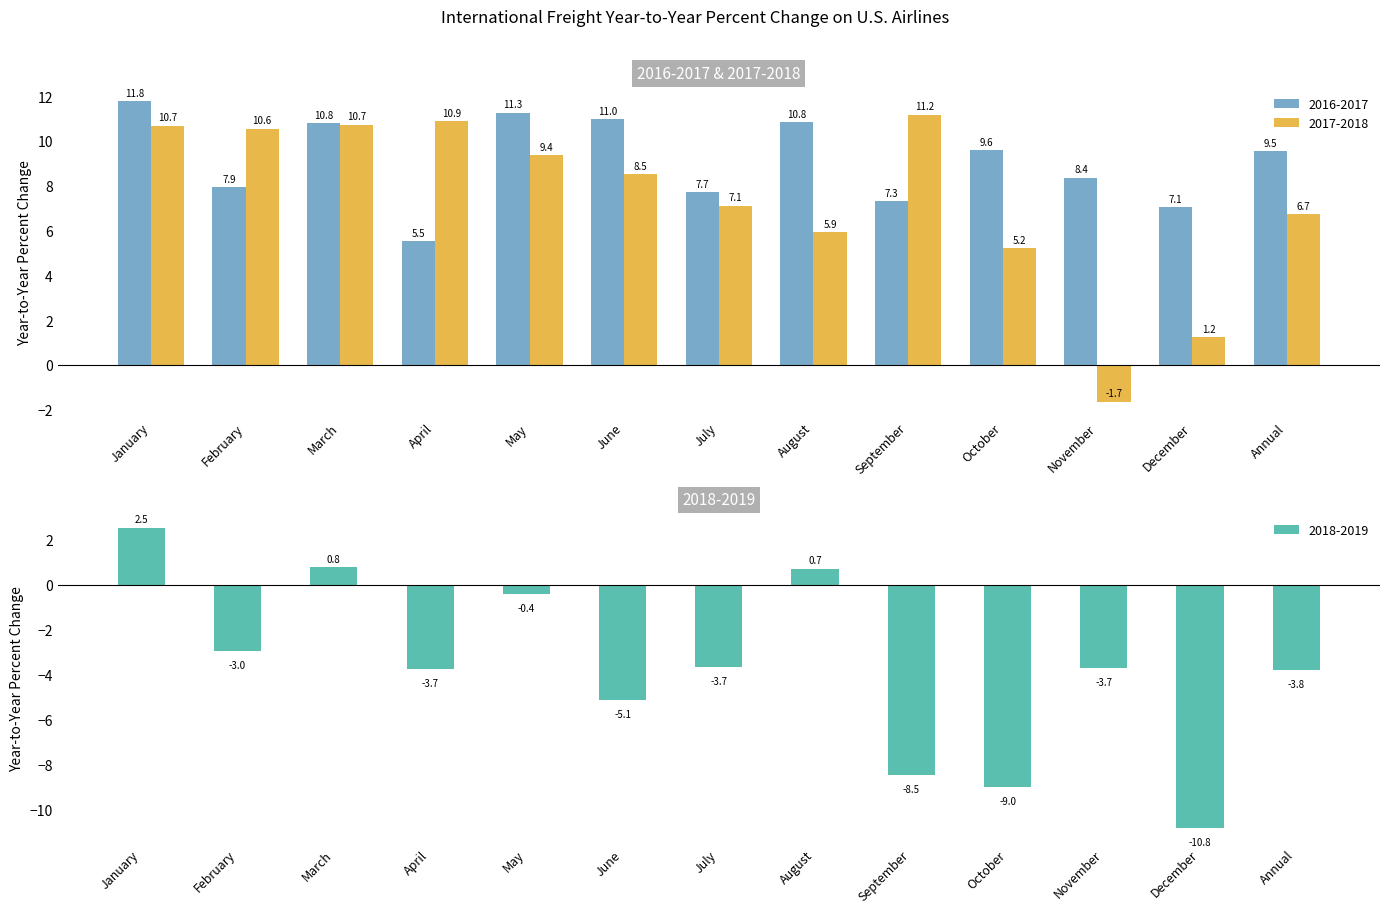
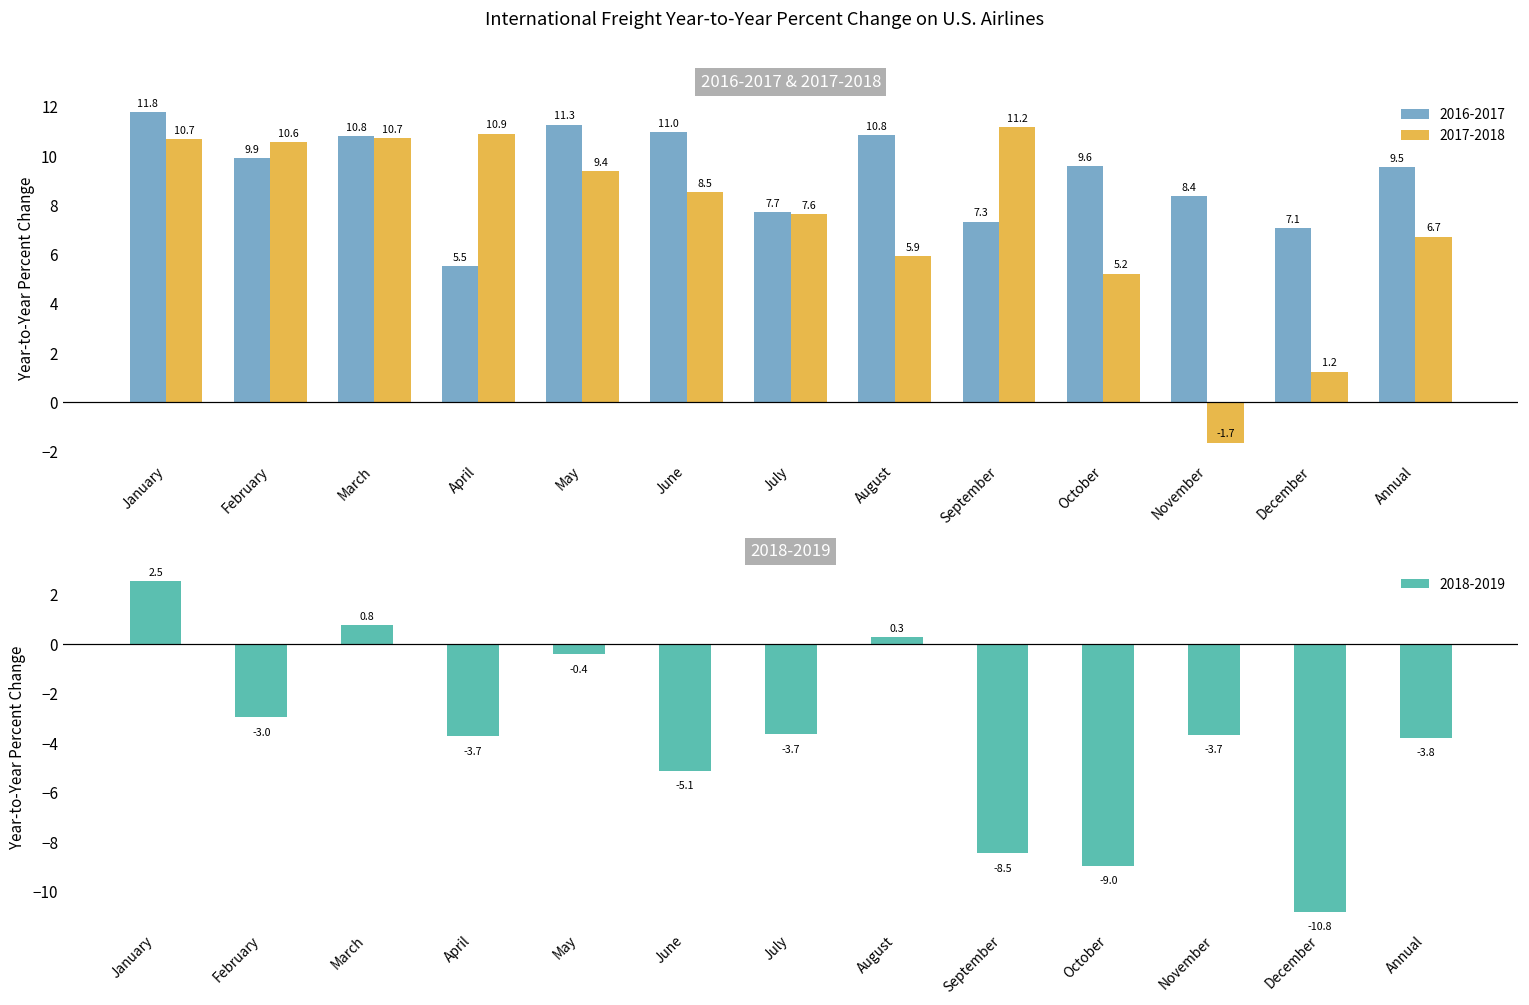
2016-2017 & 2017-2018, 2016-2017, February: 7.9 -> 9.9
2016-2017 & 2017-2018, 2017-2018, July: 7.1 -> 7.6
2018-2019, August: 0.7 -> 0.3
